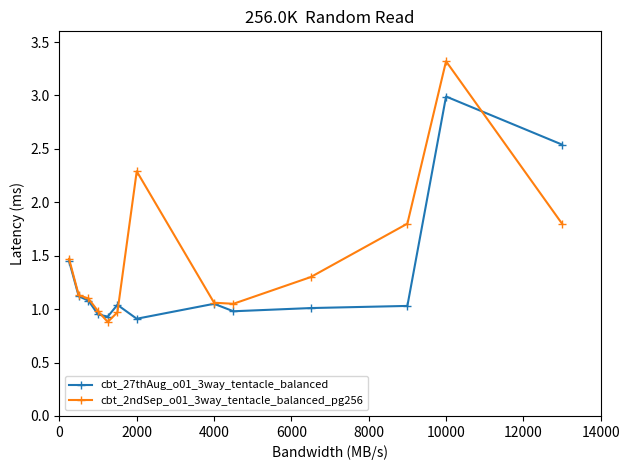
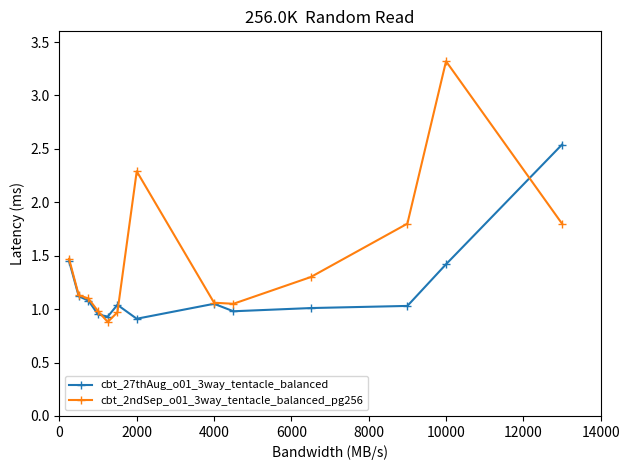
cbt_27thAug_o01_3way_tentacle_balanced, 10000: 2.99 -> 1.42
